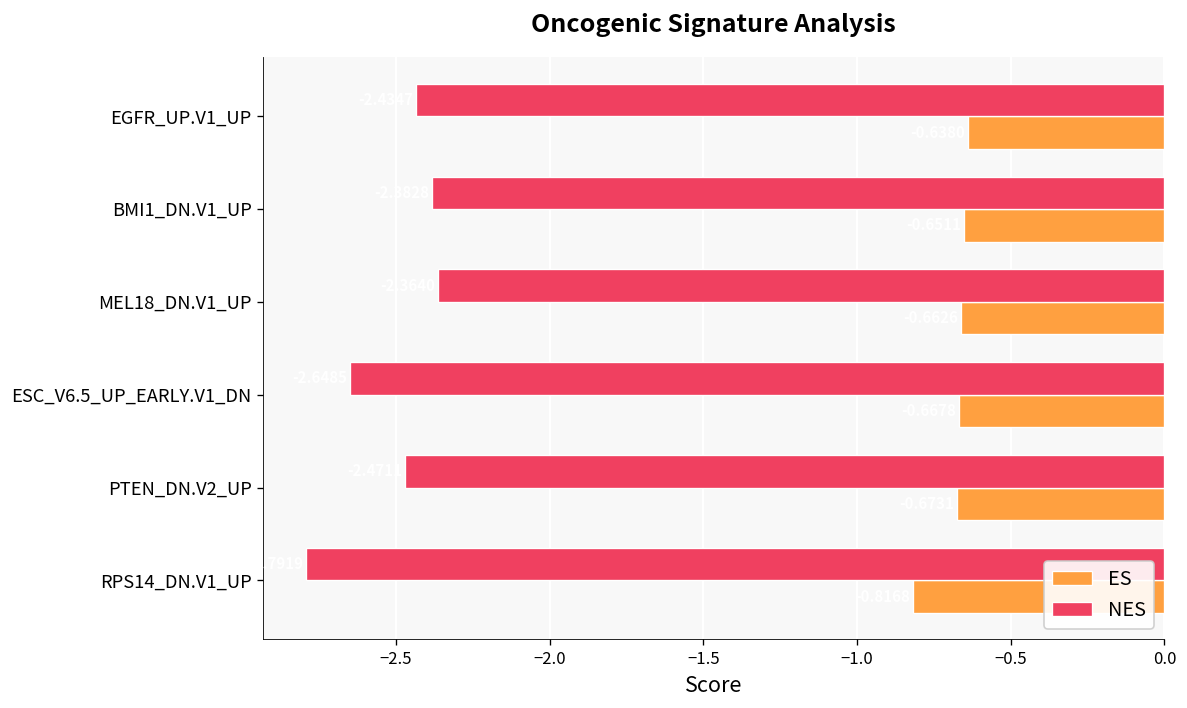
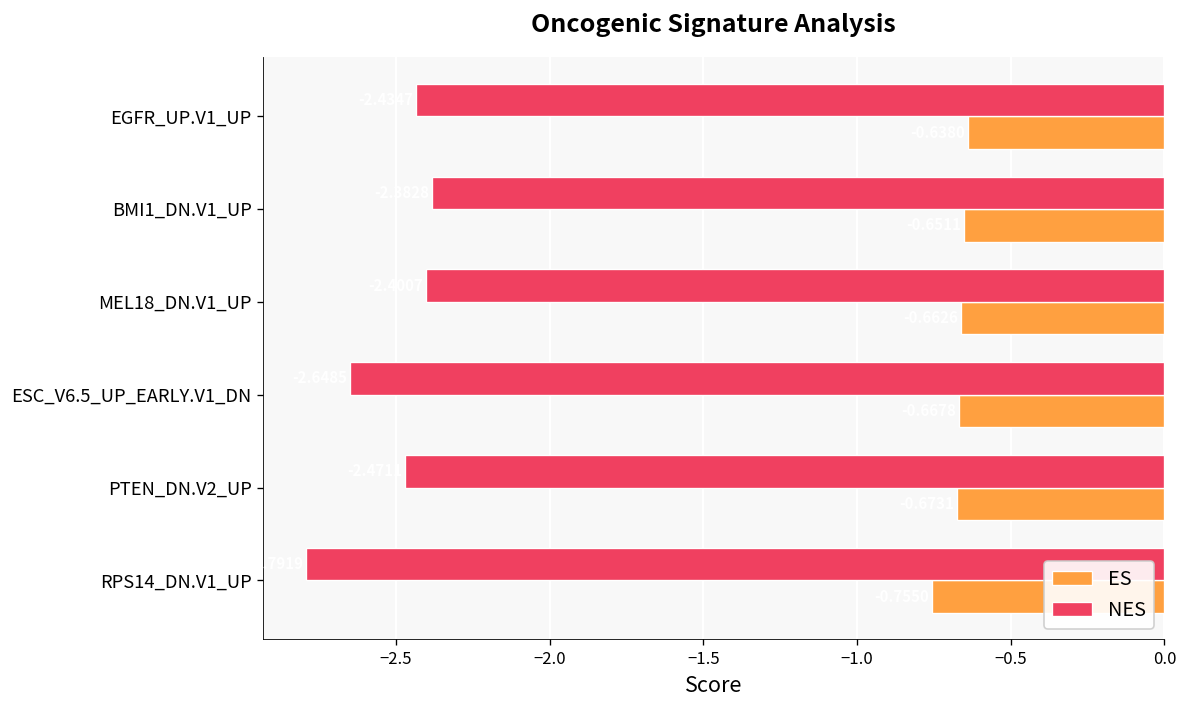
NES, MEL18_DN.V1_UP: -2.36 -> -2.40
ES, RPS14_DN.V1_UP: -0.82 -> -0.76
